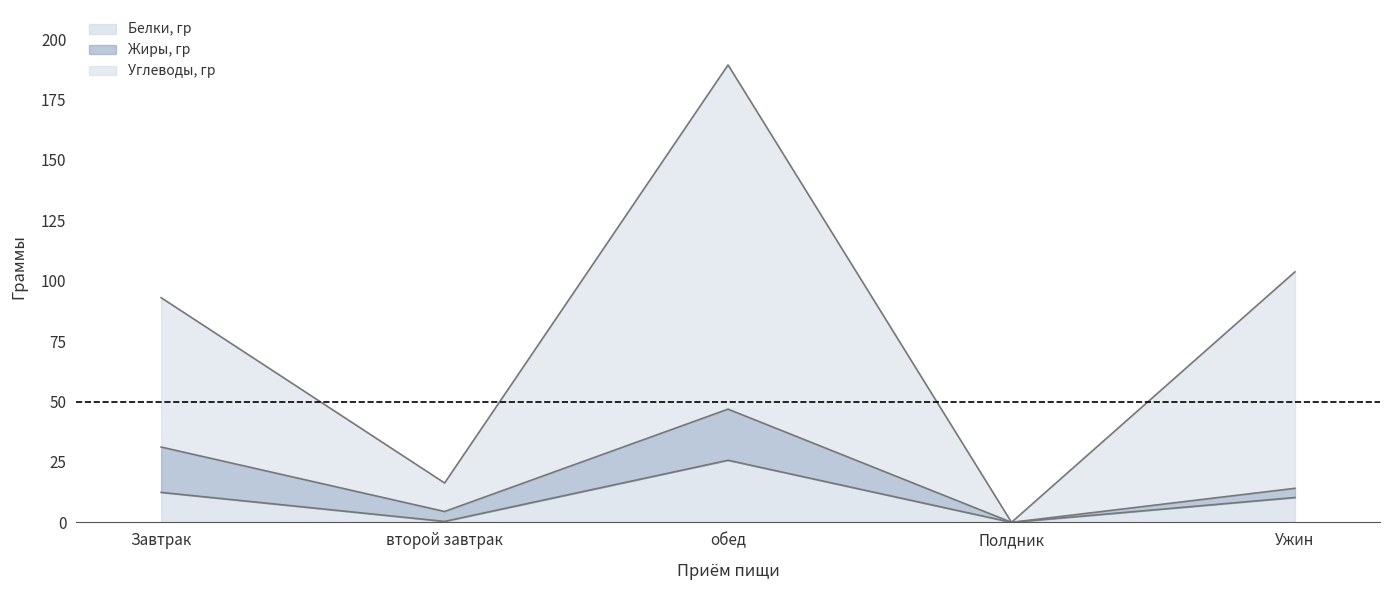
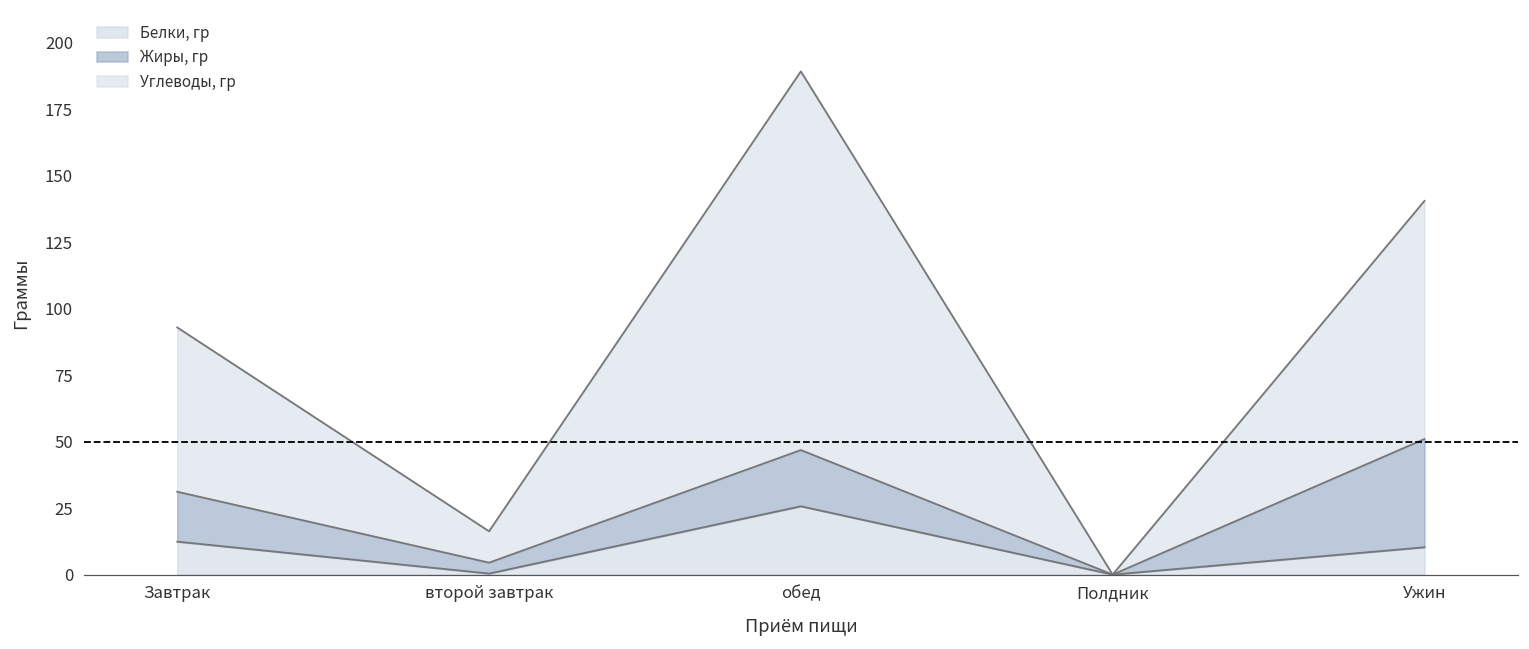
Жиры, гр, Ужин: 4 -> 41
